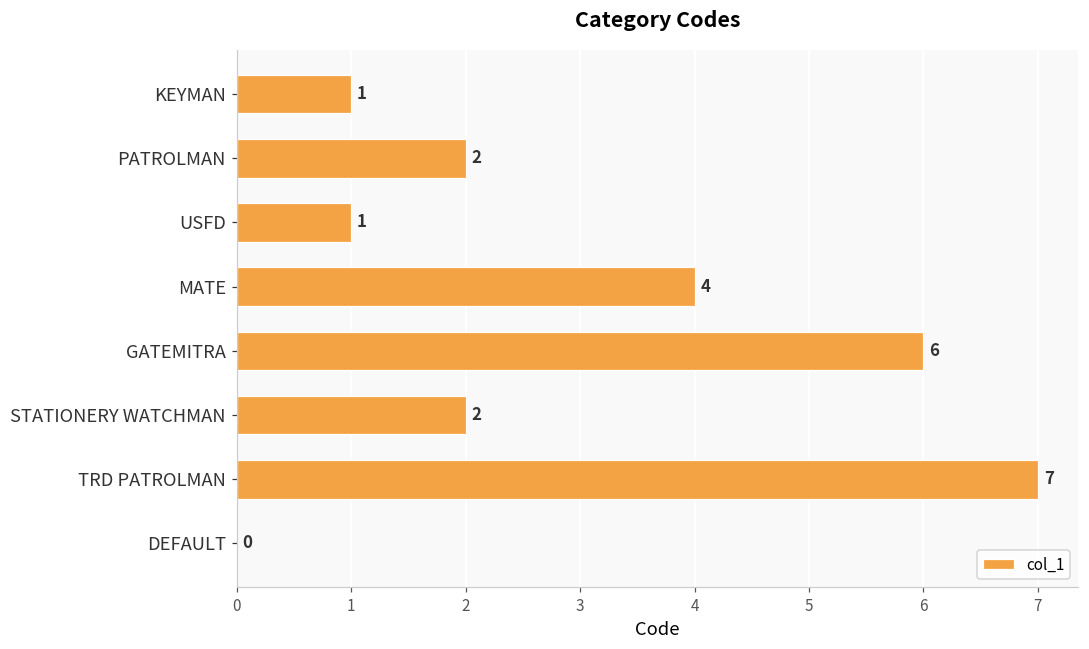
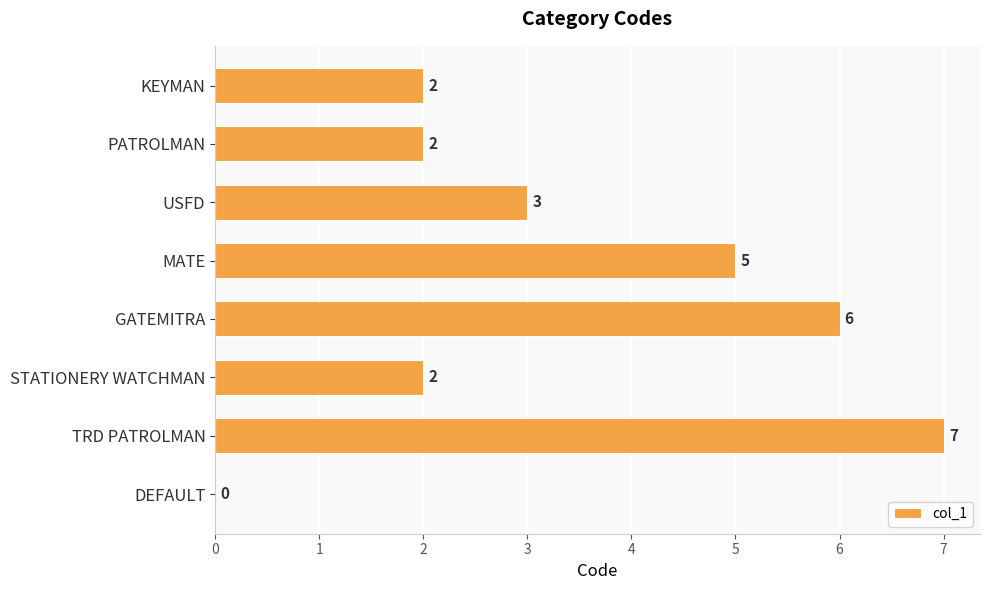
KEYMAN: 1 -> 2
USFD: 1 -> 3
MATE: 4 -> 5
